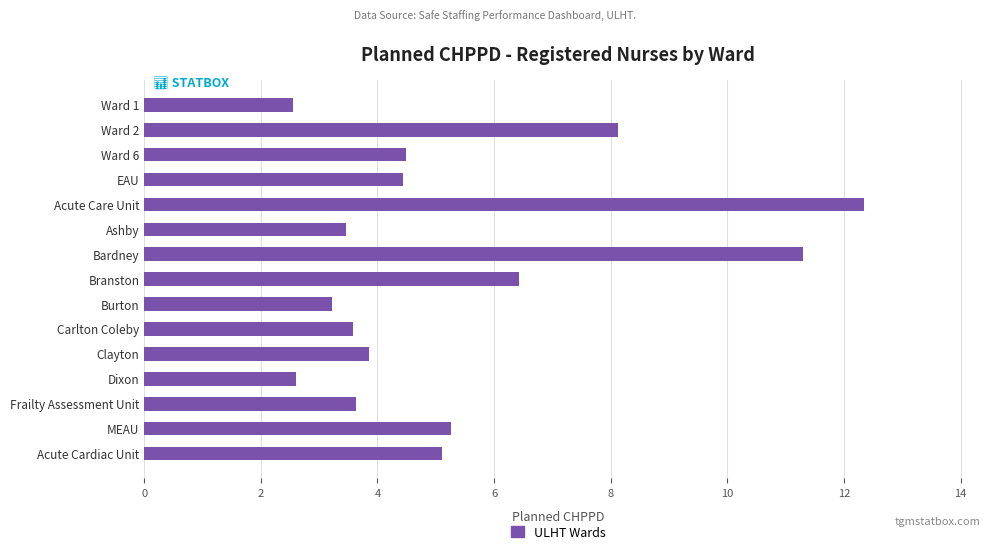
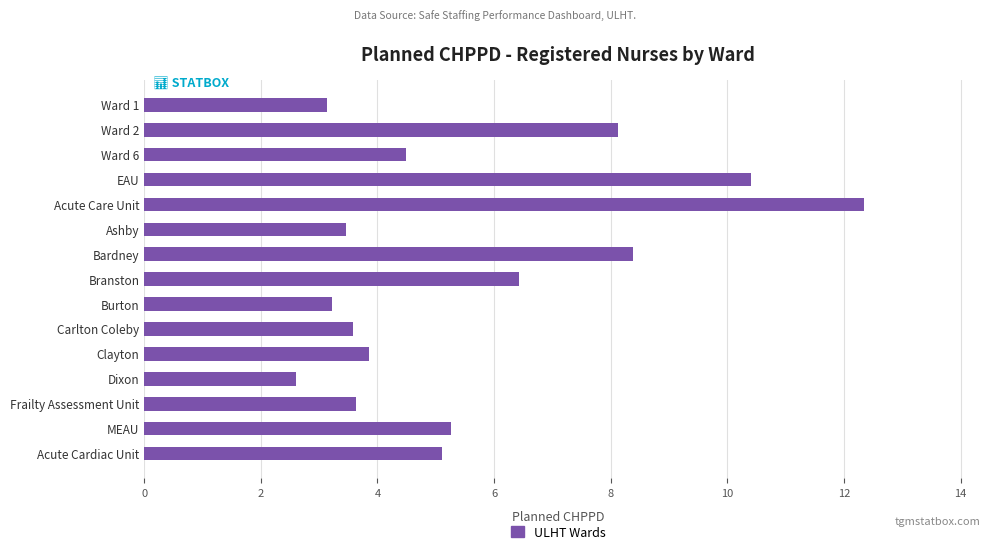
Ward 1: 2.6 -> 3.1
EAU: 4.4 -> 10.4
Bardney: 11.3 -> 8.4
